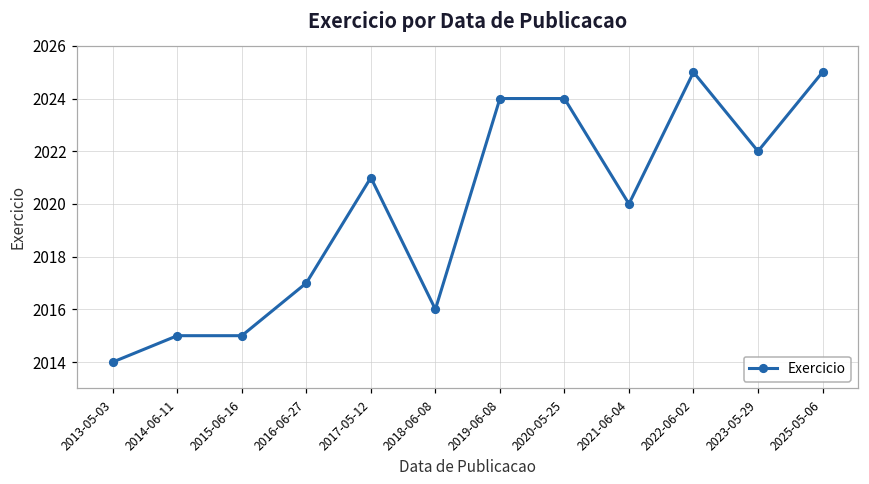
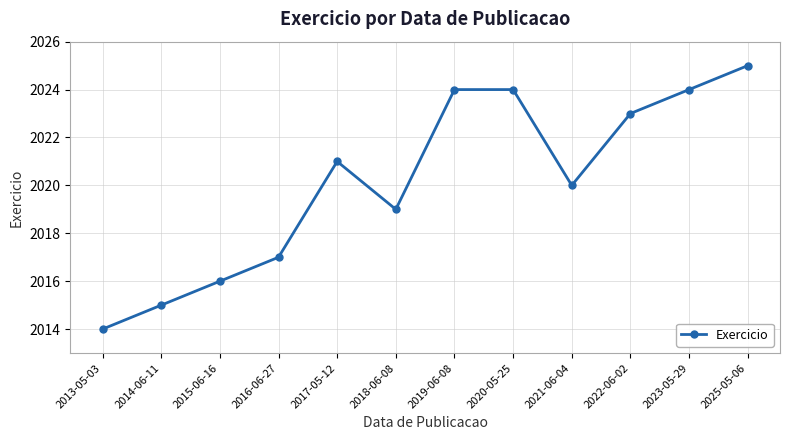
2015-06-16: 2015 -> 2016
2018-06-08: 2016 -> 2019
2022-06-02: 2025 -> 2023
2023-05-29: 2022 -> 2024
